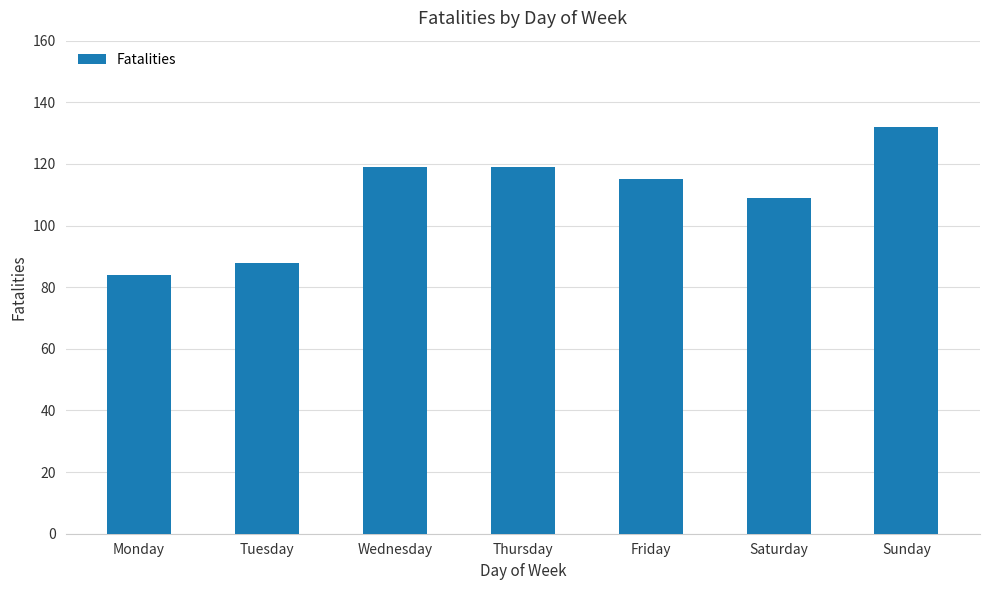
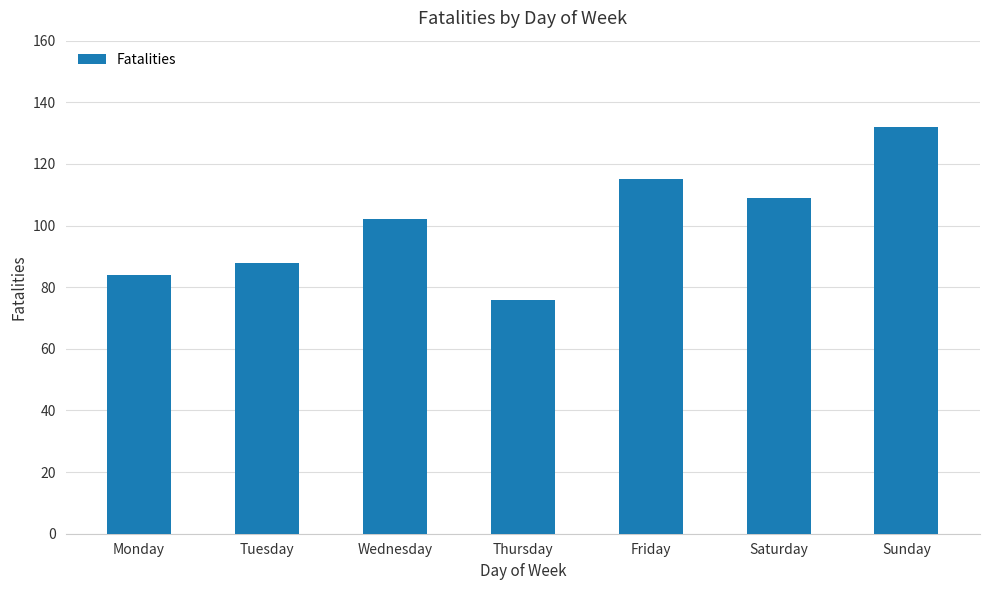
Wednesday: 119 -> 102
Thursday: 119 -> 76
